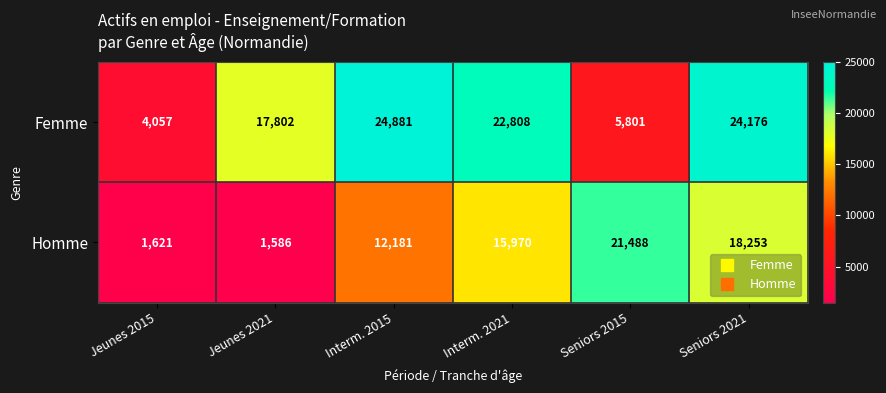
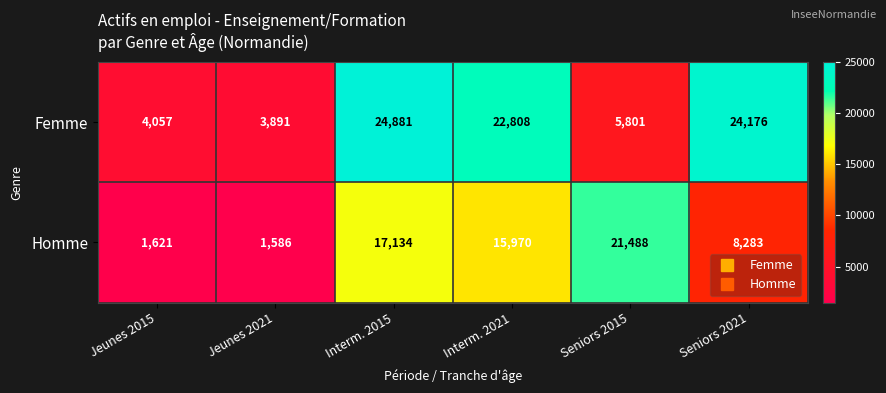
Femme, Jeunes 2021: 17,802 -> 3,891
Homme, Interm. 2015: 12,181 -> 17,134
Homme, Seniors 2021: 18,253 -> 8,283
